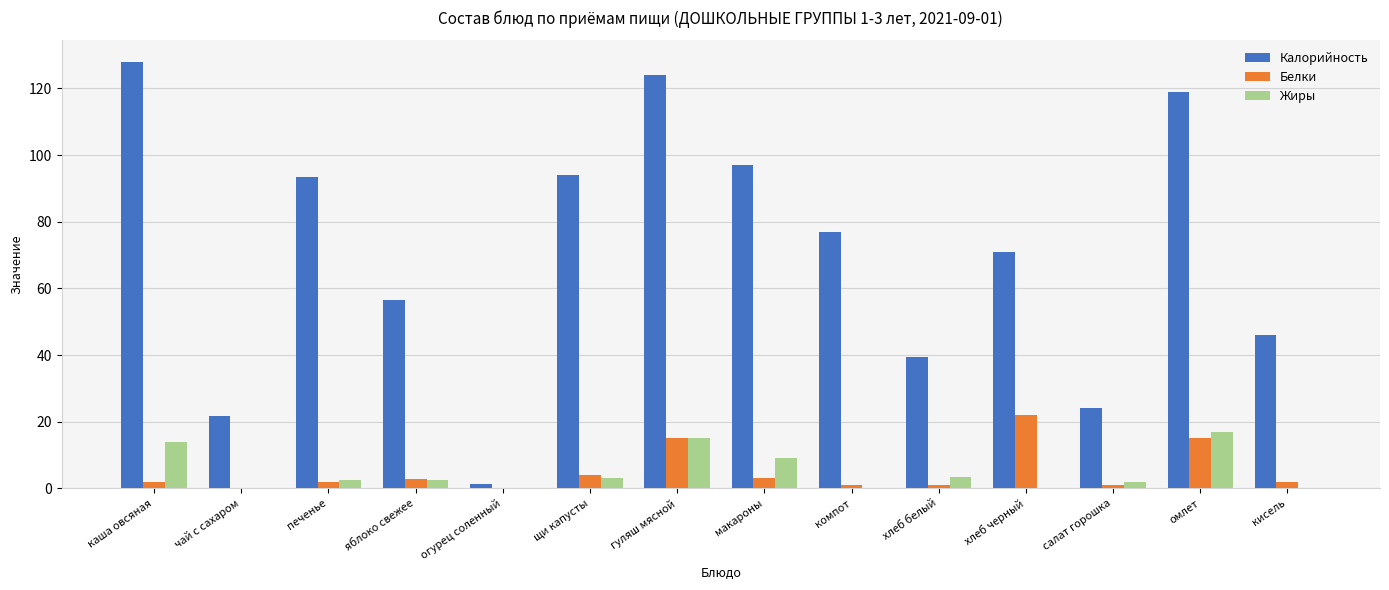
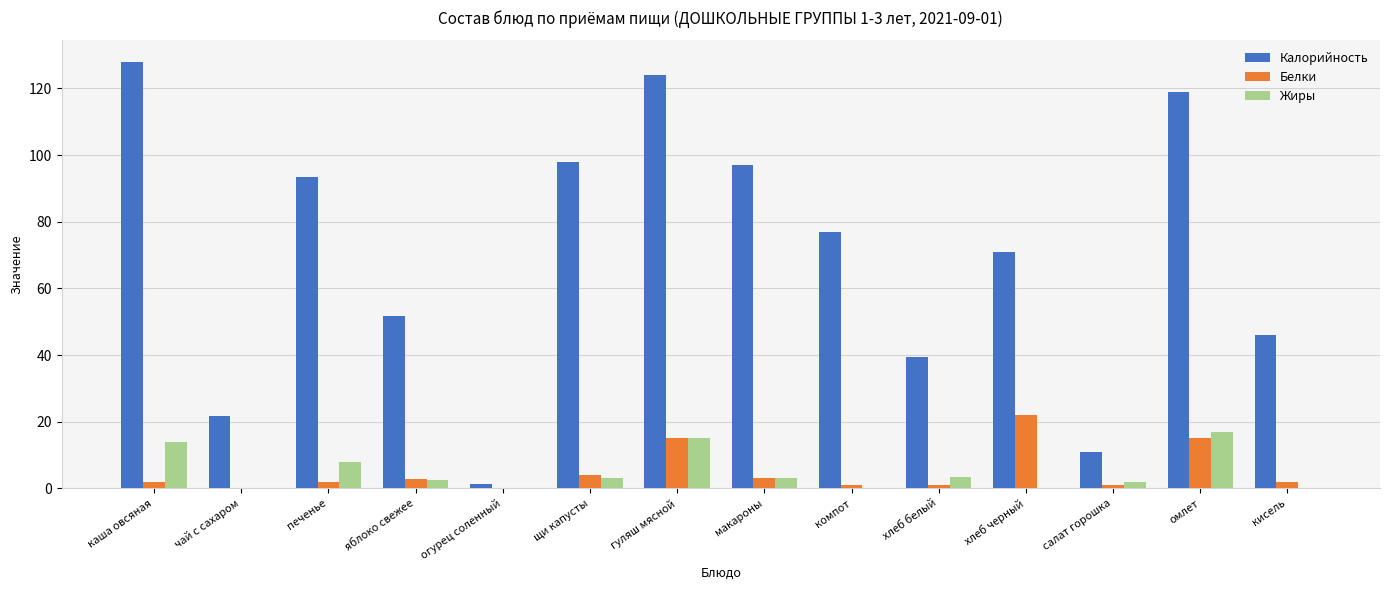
Жиры, печенье: 3 -> 8
Калорийность, яблоко свежее: 57 -> 52
Калорийность, щи капусты: 94 -> 98
Жиры, макароны: 9 -> 3
Калорийность, салат горошка: 24 -> 11
